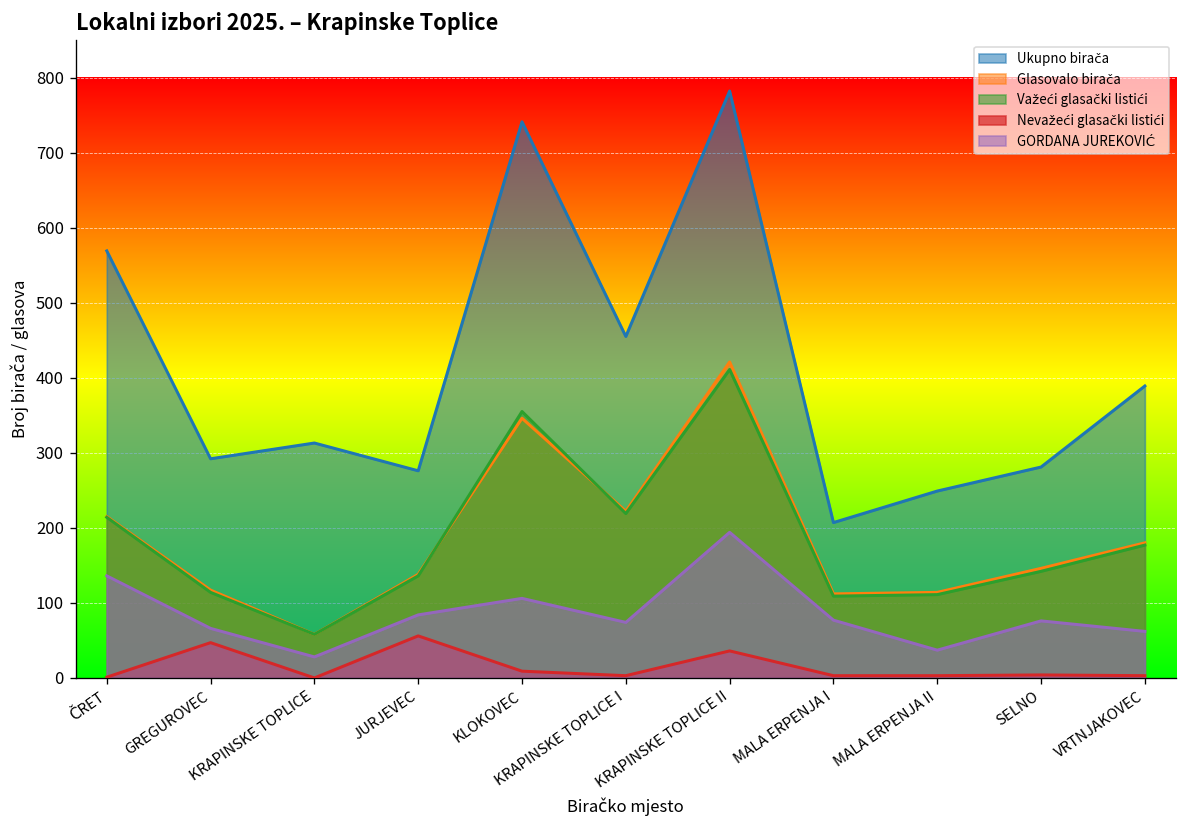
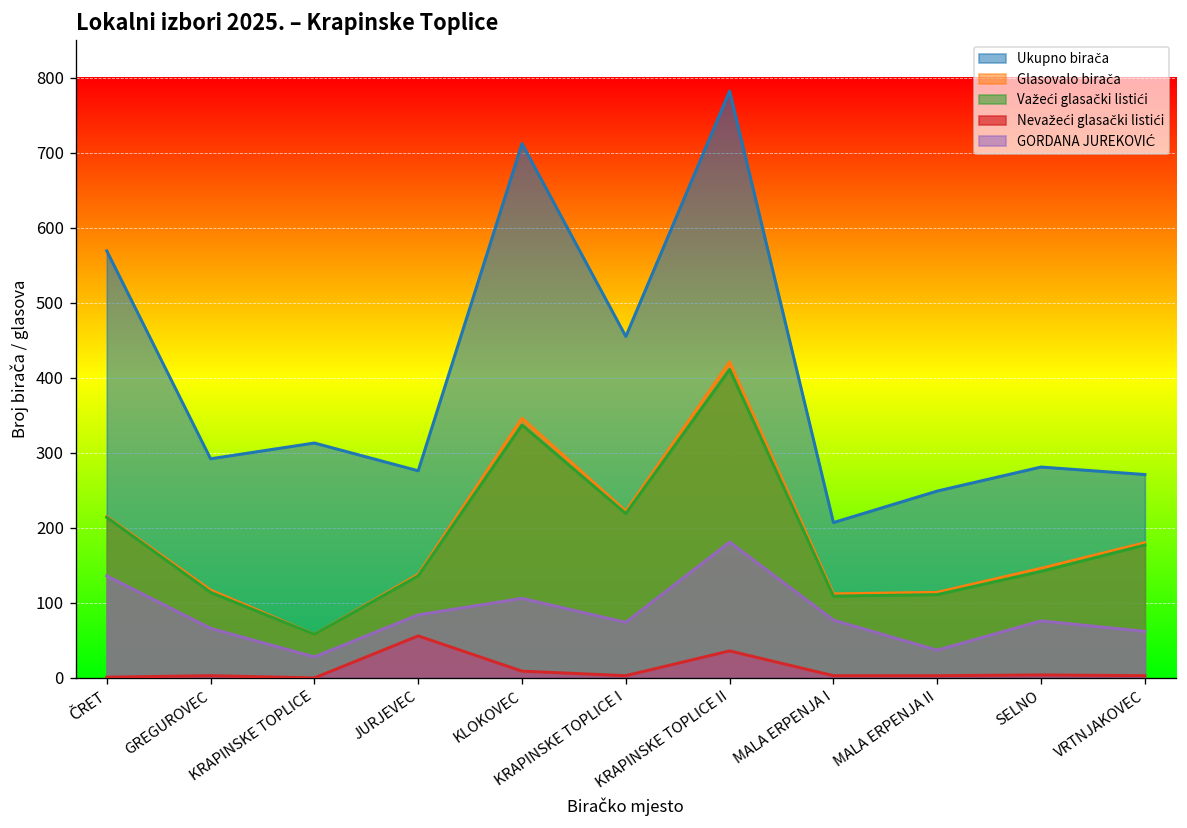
Nevažeći glasački listići, GREGUROVEC: 50 -> 0
Ukupno birača, KLOKOVEC: 740 -> 710
Važeći glasački listići, KLOKOVEC: 360 -> 340
GORDANA JUREKOVIĆ, KRAPINSKE TOPLICE II: 190 -> 180
Ukupno birača, VRTNJAKOVEC: 390 -> 270
